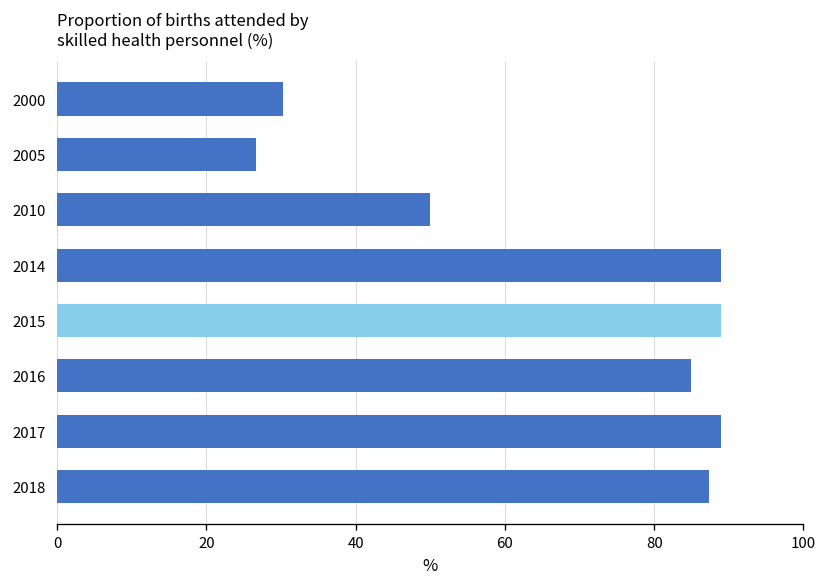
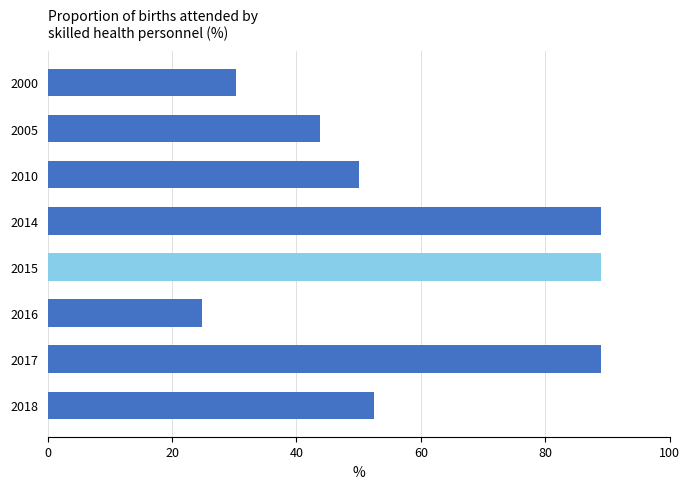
2005: 27 -> 44
2016: 85 -> 25
2018: 87 -> 52
